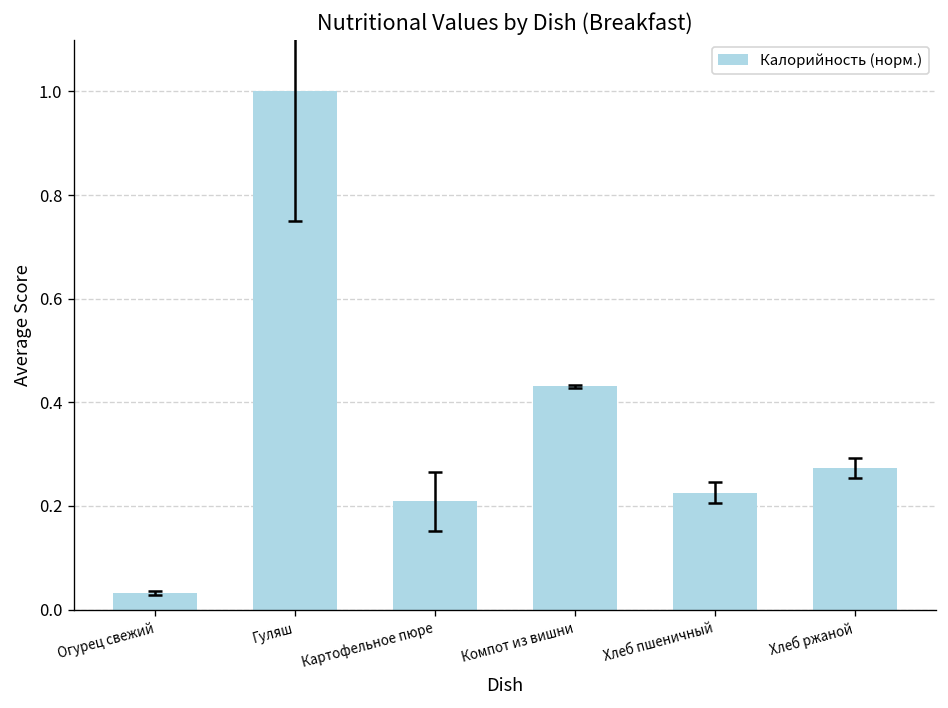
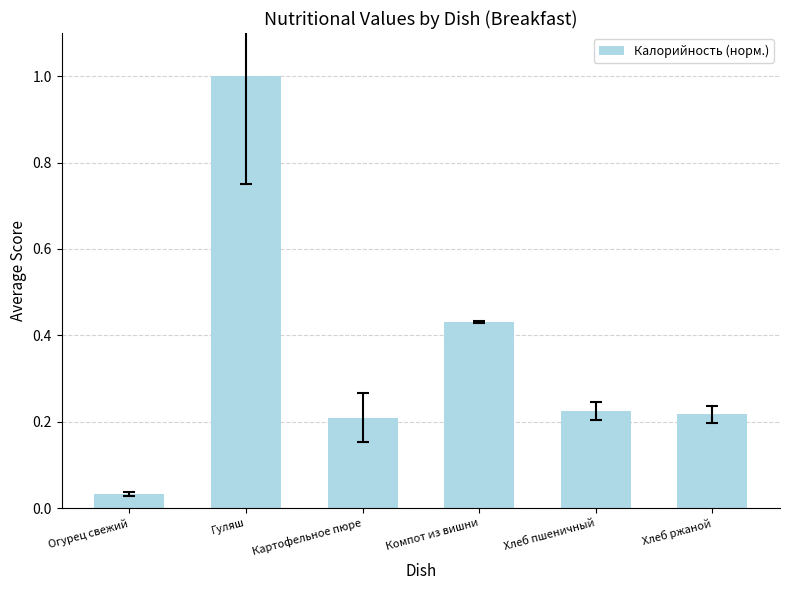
Калорийность (норм.), Хлеб ржаной: 0.27 -> 0.22
